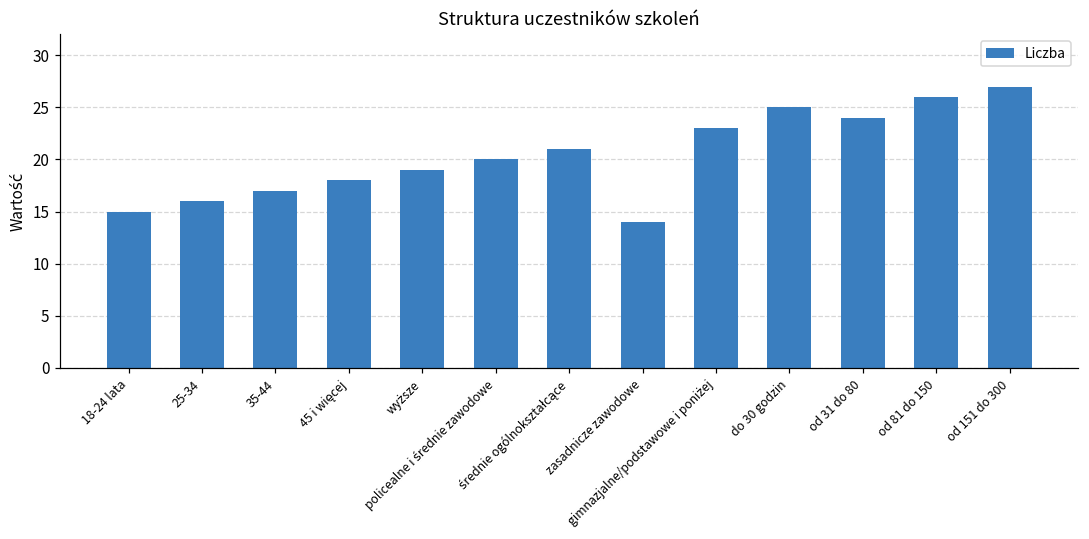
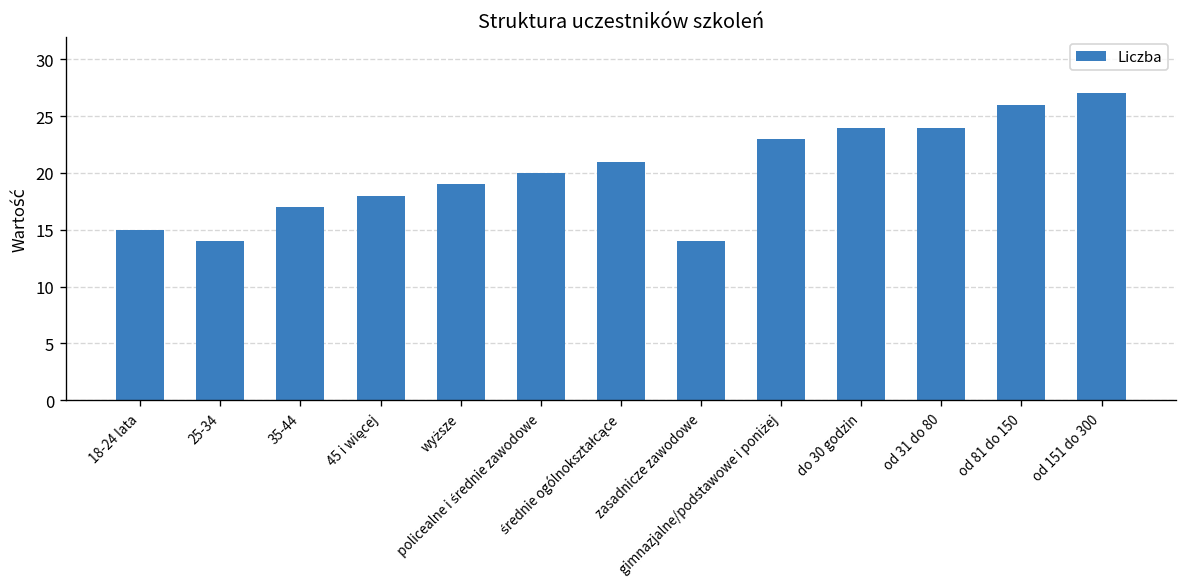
25-34: 16 -> 14
do 30 godzin: 25 -> 24
